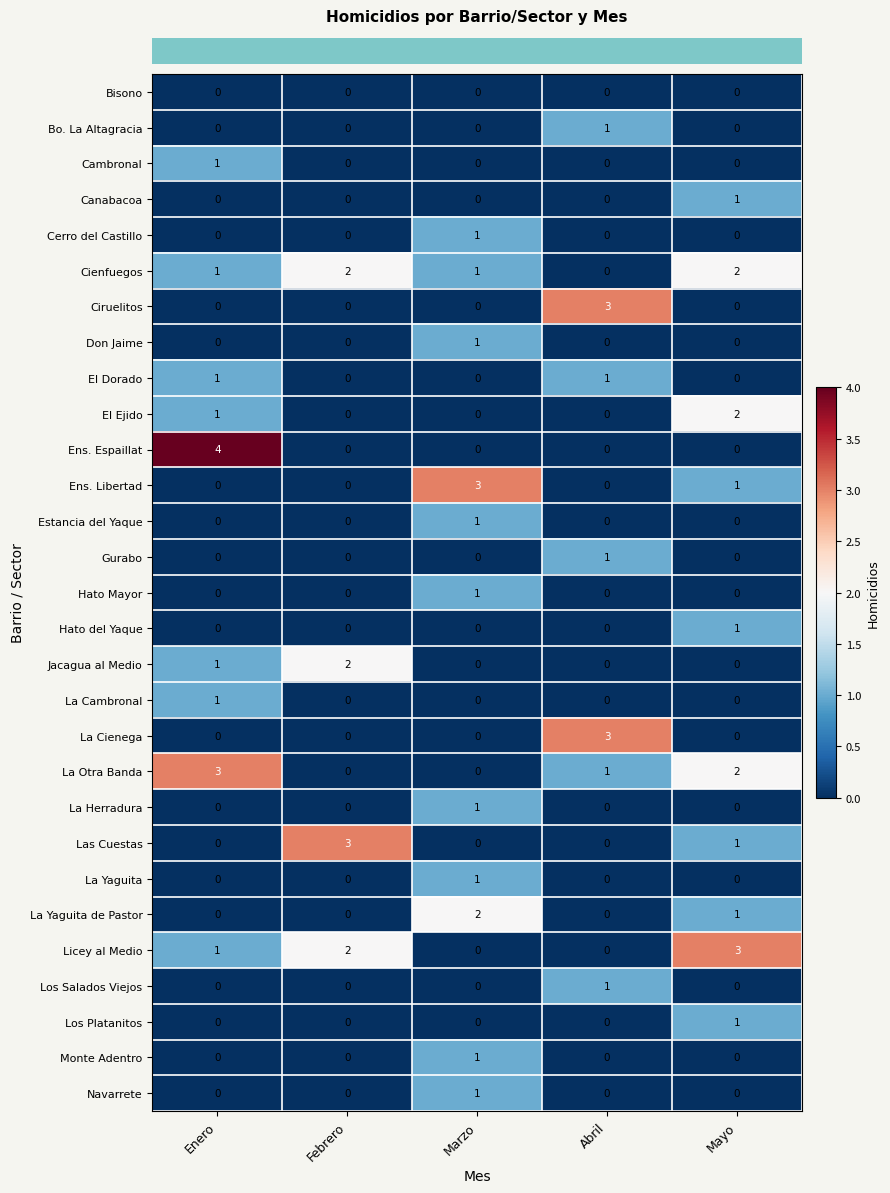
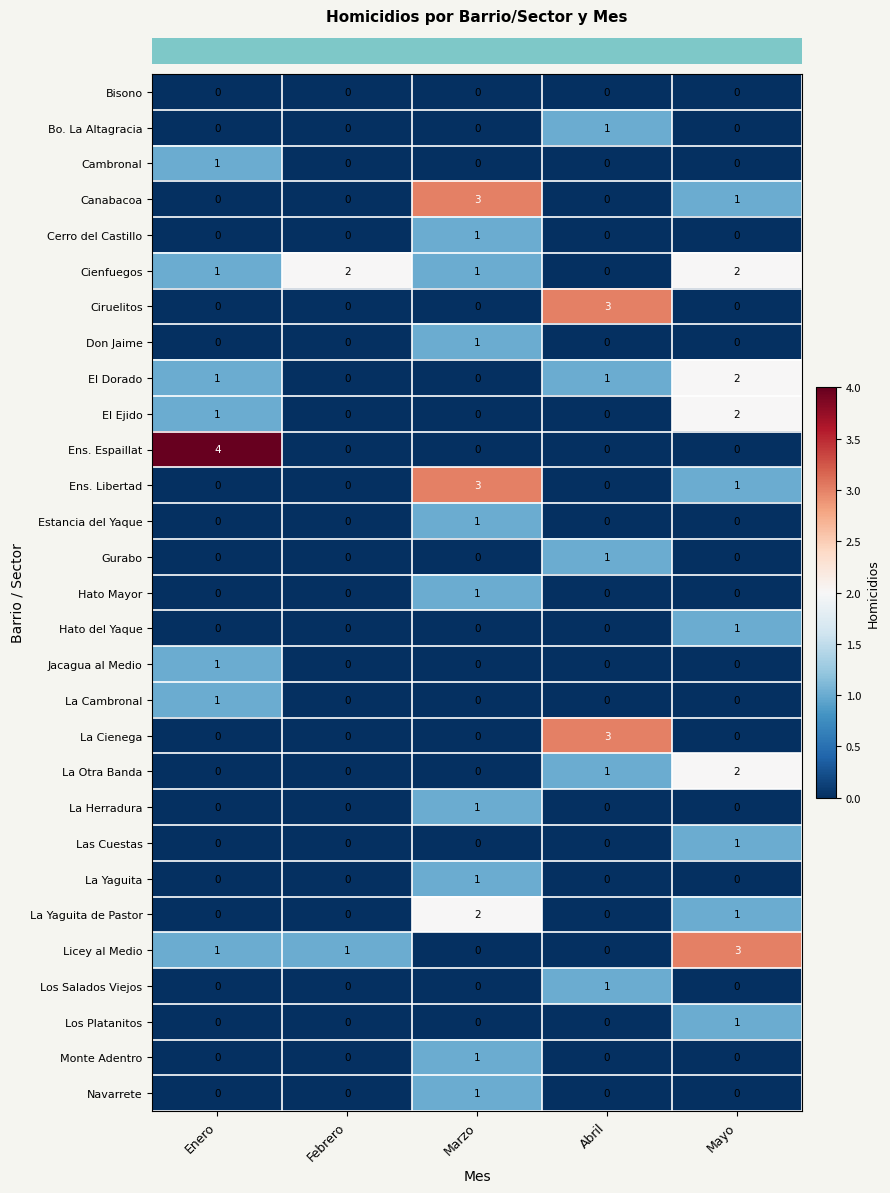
Canabacoa, Marzo: 0 -> 3
El Dorado, Mayo: 0 -> 2
Jacagua al Medio, Febrero: 2 -> 0
La Otra Banda, Enero: 3 -> 0
Las Cuestas, Febrero: 3 -> 0
Licey al Medio, Febrero: 2 -> 1
